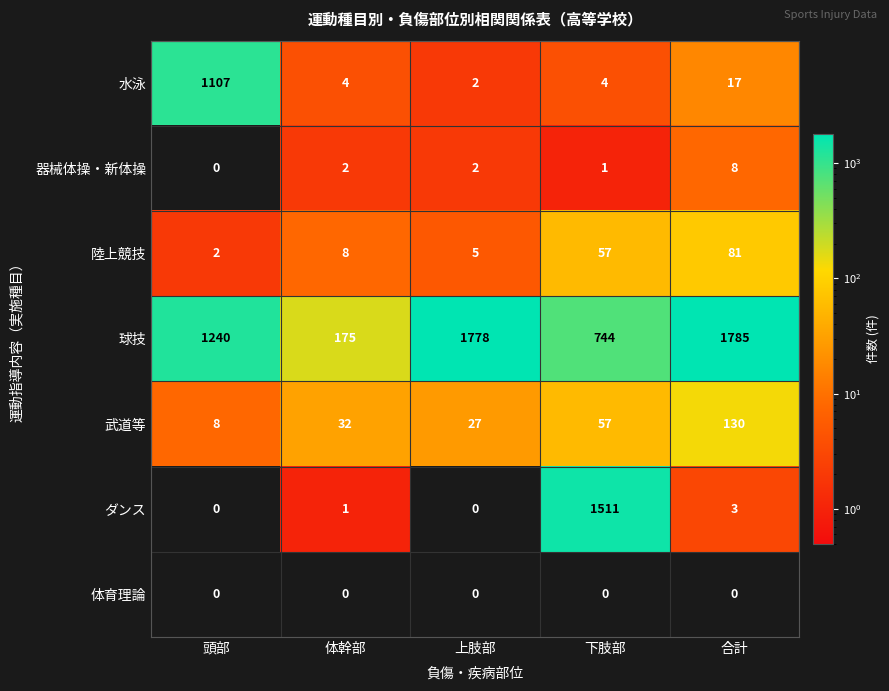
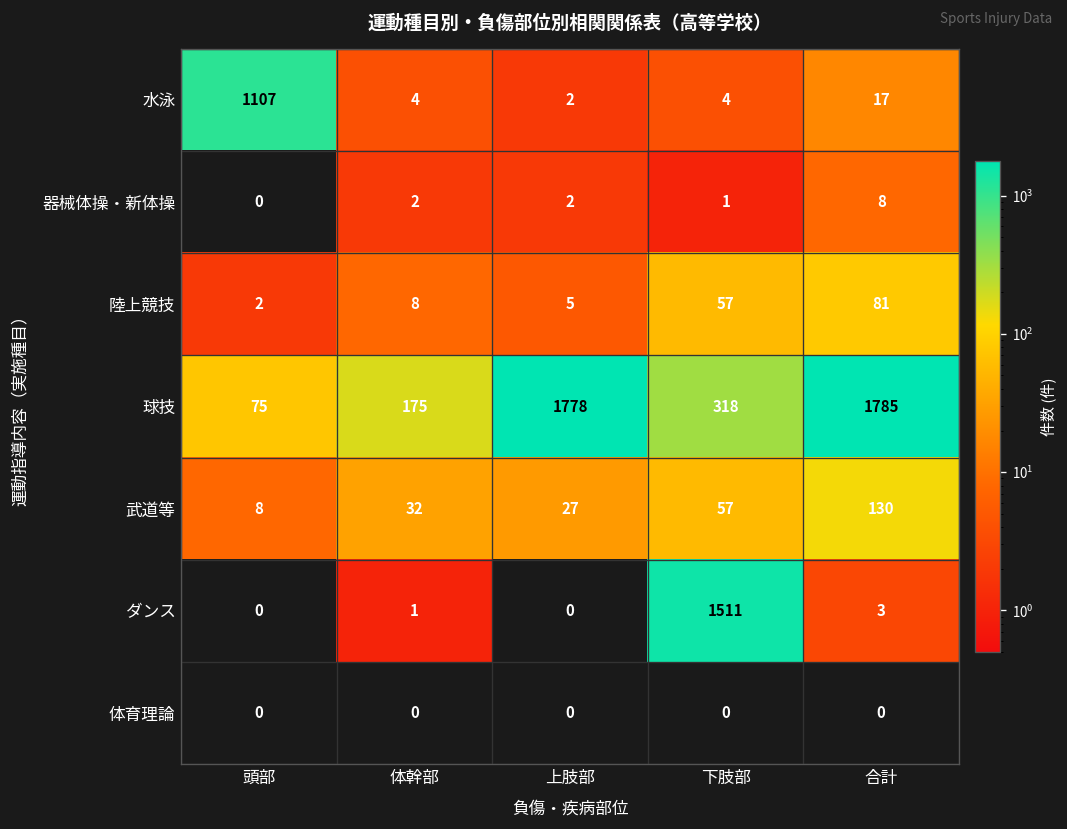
球技, 頭部: 1240 -> 75
球技, 下肢部: 744 -> 318
